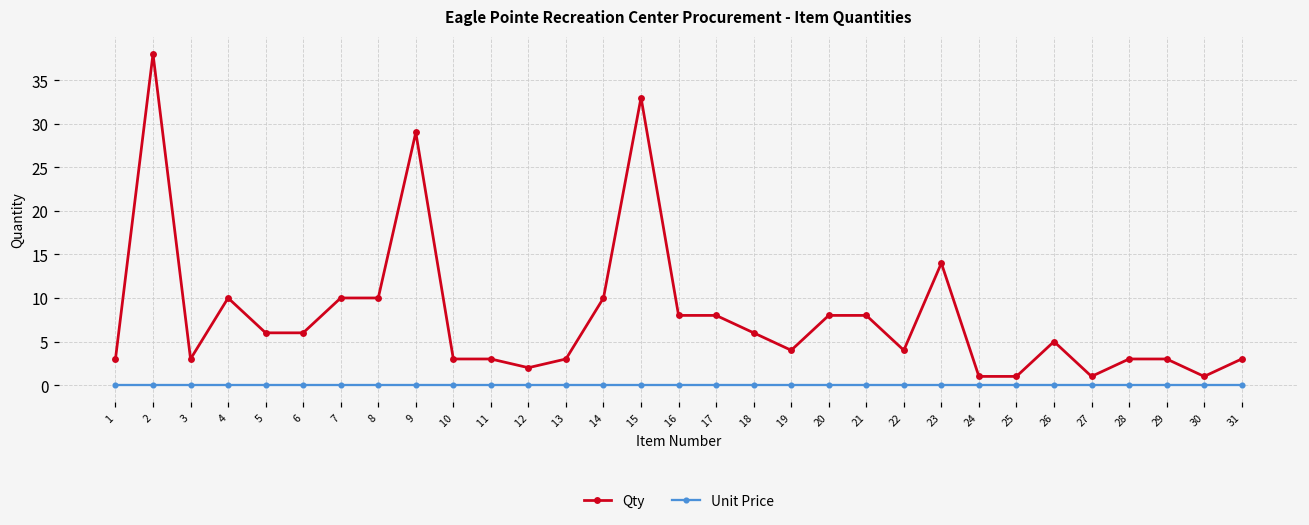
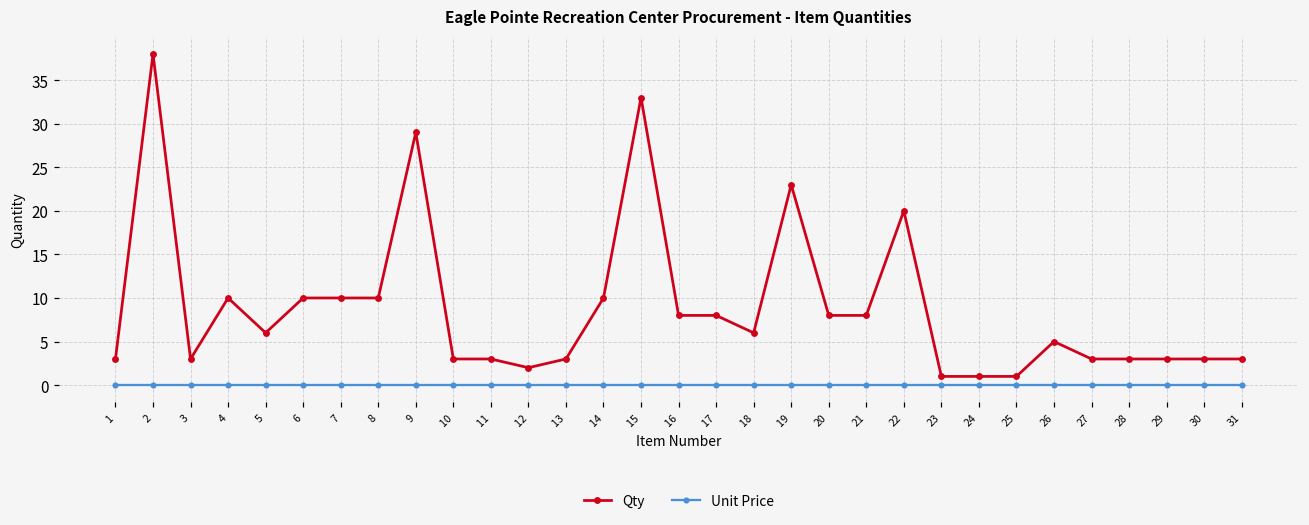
Qty, 6: 6 -> 10
Qty, 19: 4 -> 23
Qty, 22: 4 -> 20
Qty, 23: 14 -> 1
Qty, 27: 1 -> 3
Qty, 30: 1 -> 3
